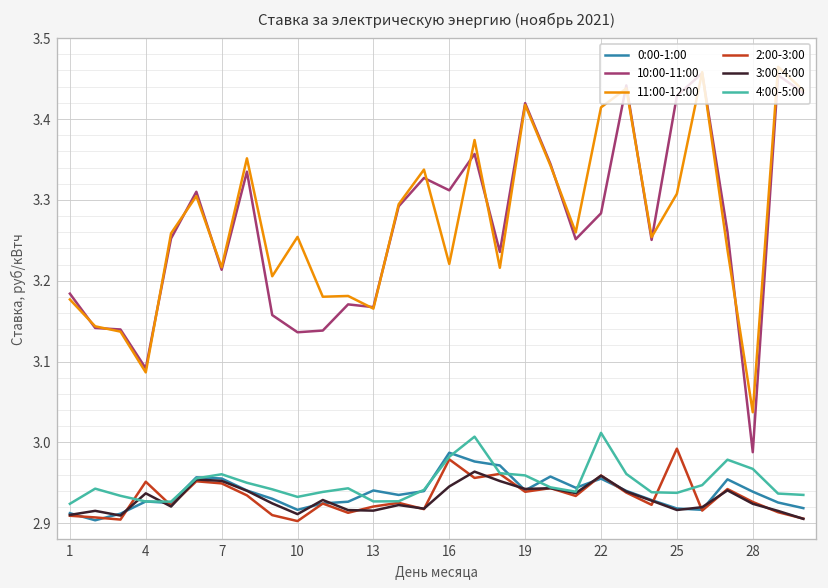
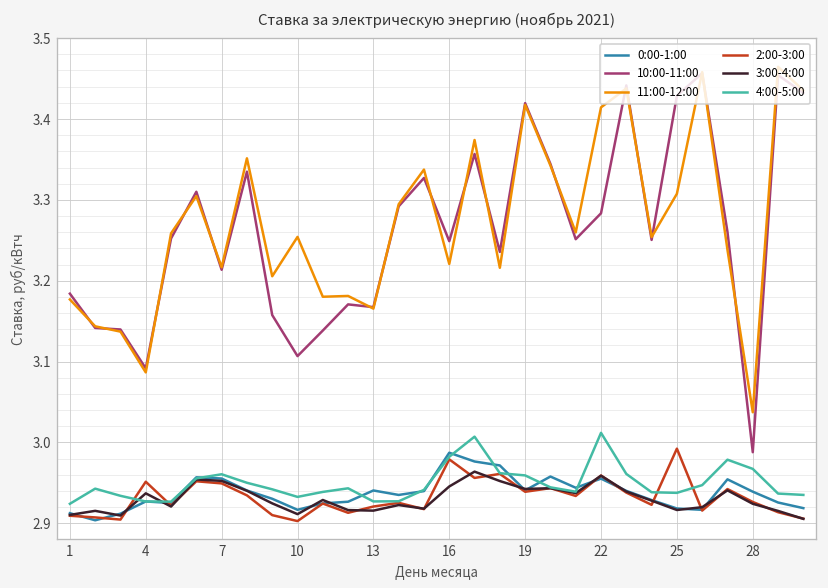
10:00-11:00, 10: 3.14 -> 3.11
10:00-11:00, 16: 3.31 -> 3.25
